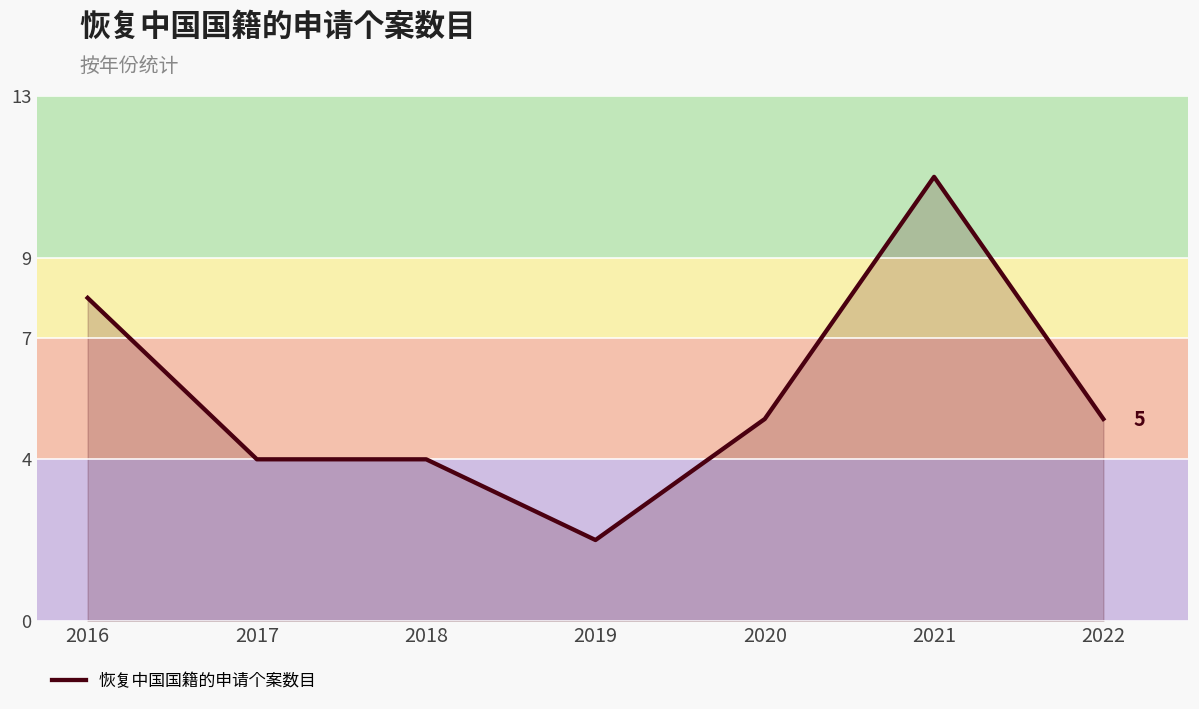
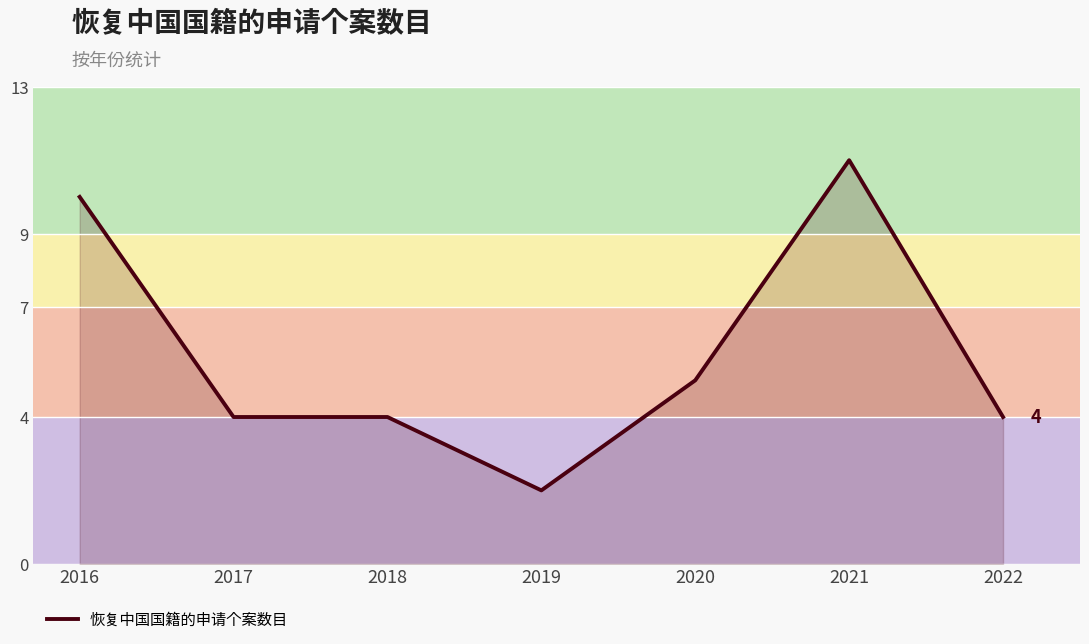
2016: 8 -> 10
2022: 5 -> 4
